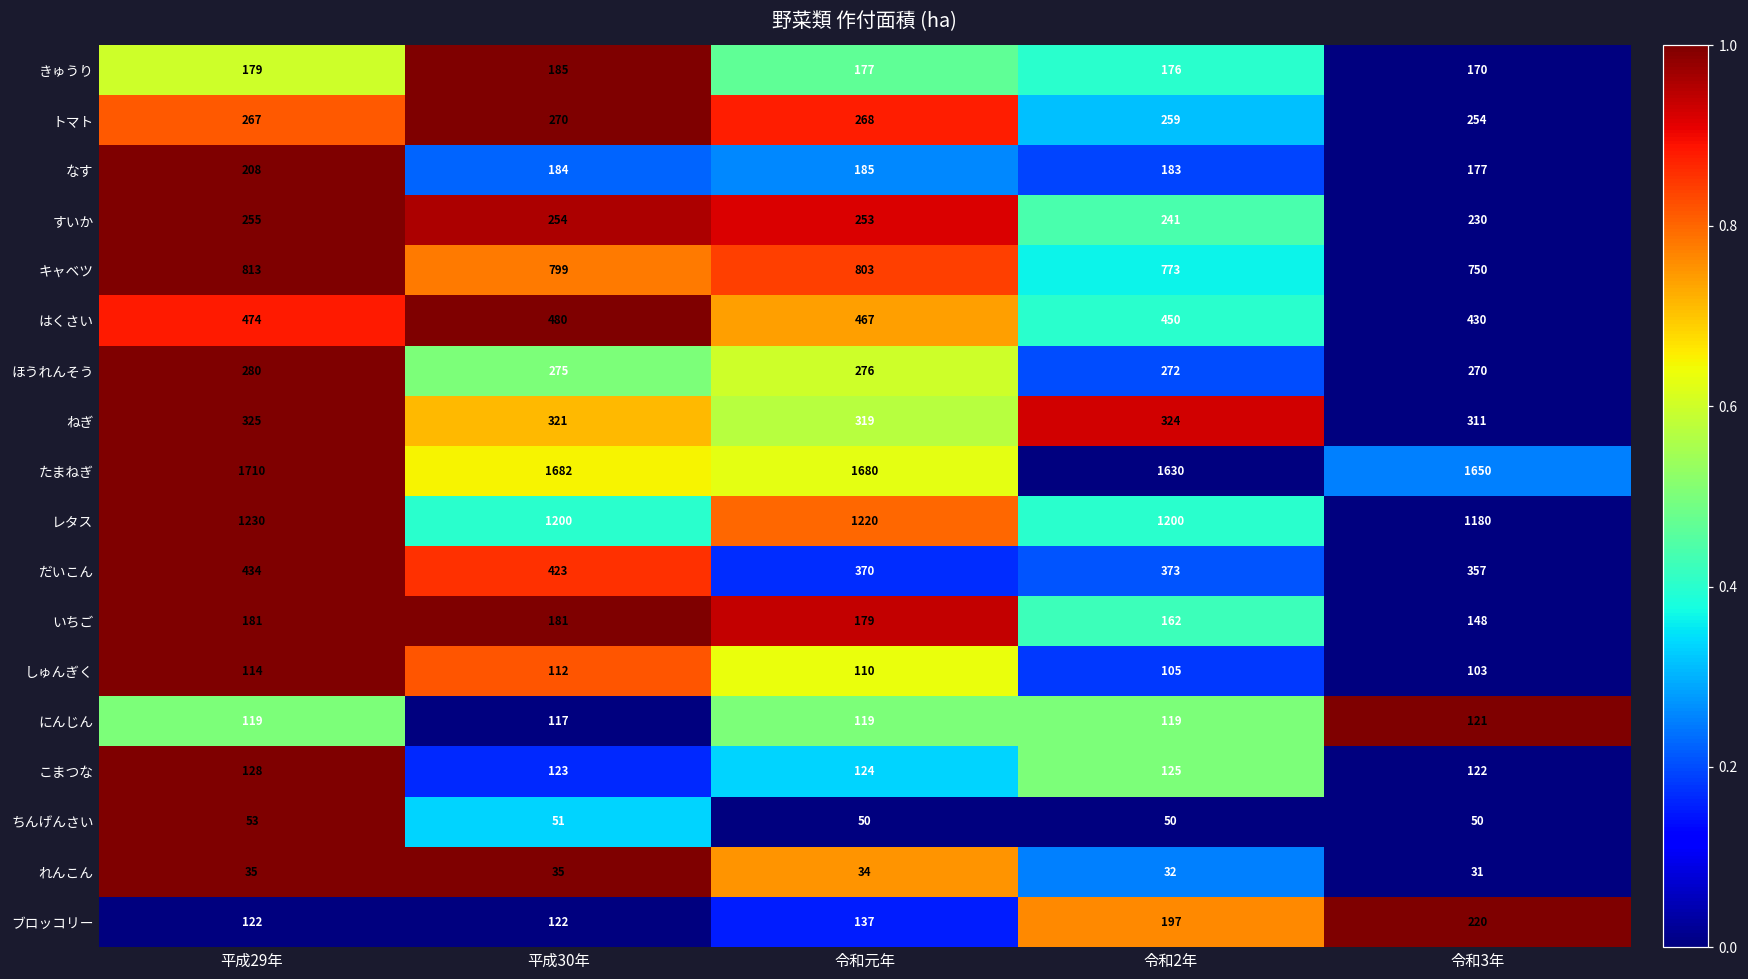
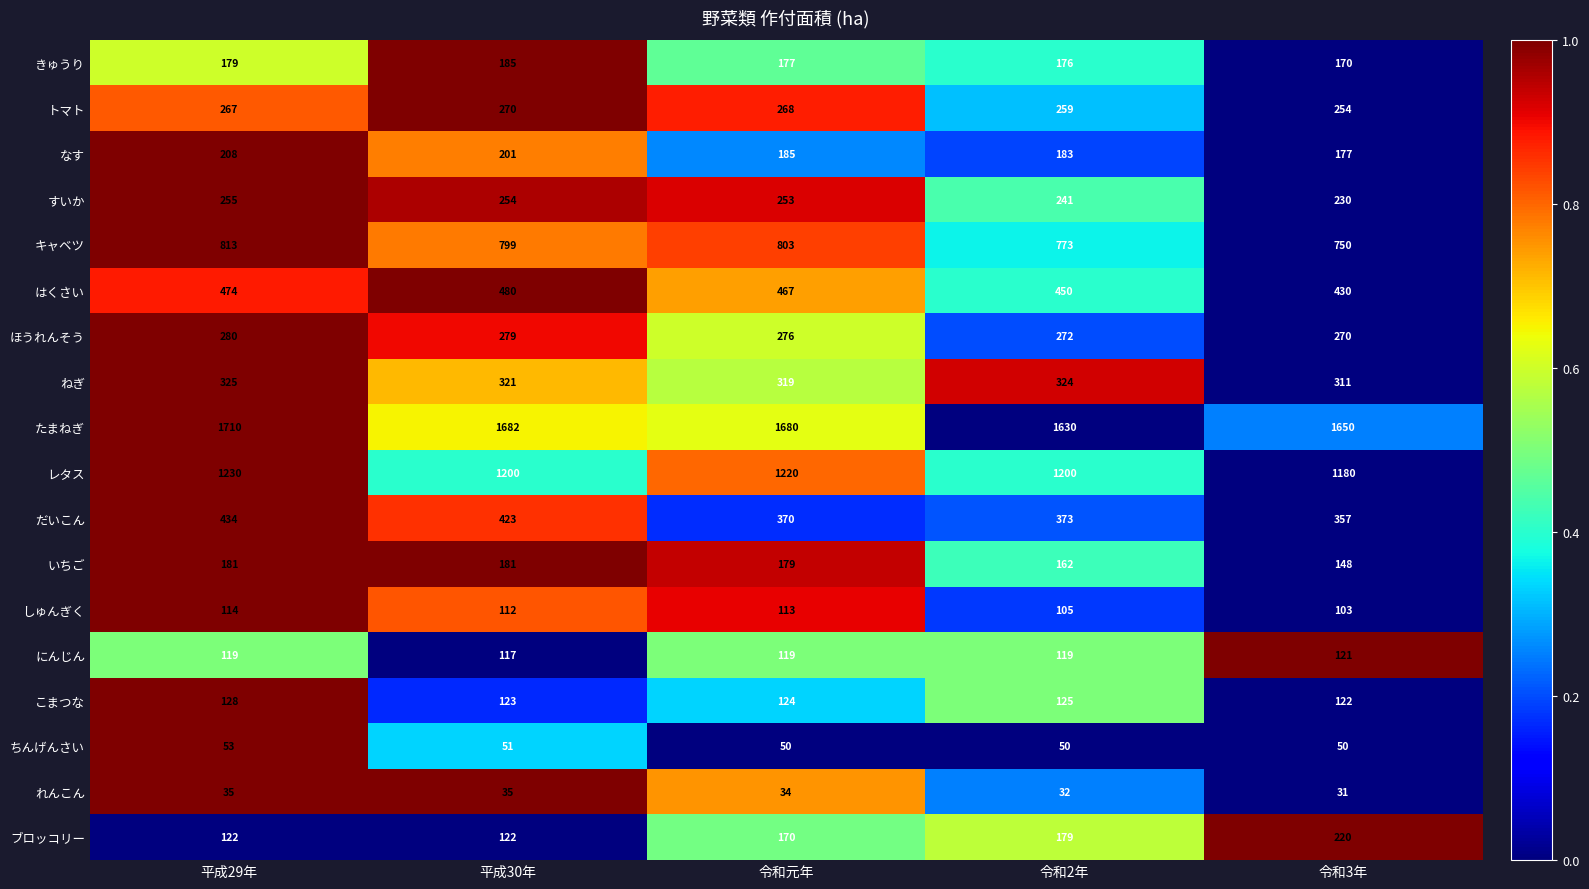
なす, 平成30年: 184 -> 201
ほうれんそう, 平成30年: 275 -> 279
しゅんぎく, 令和元年: 110 -> 113
ブロッコリー, 令和元年: 137 -> 170
ブロッコリー, 令和2年: 197 -> 179
